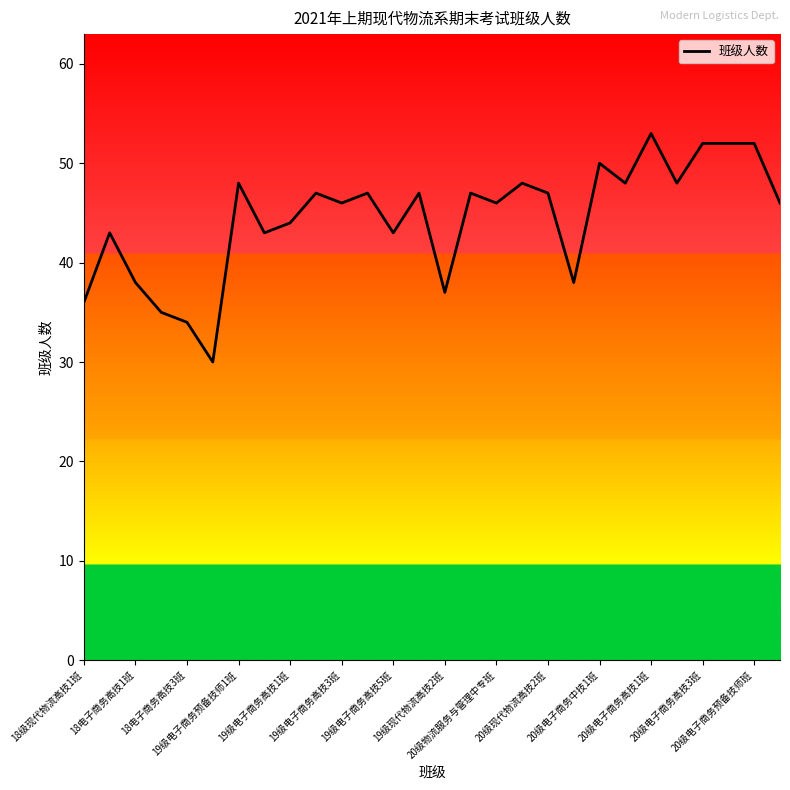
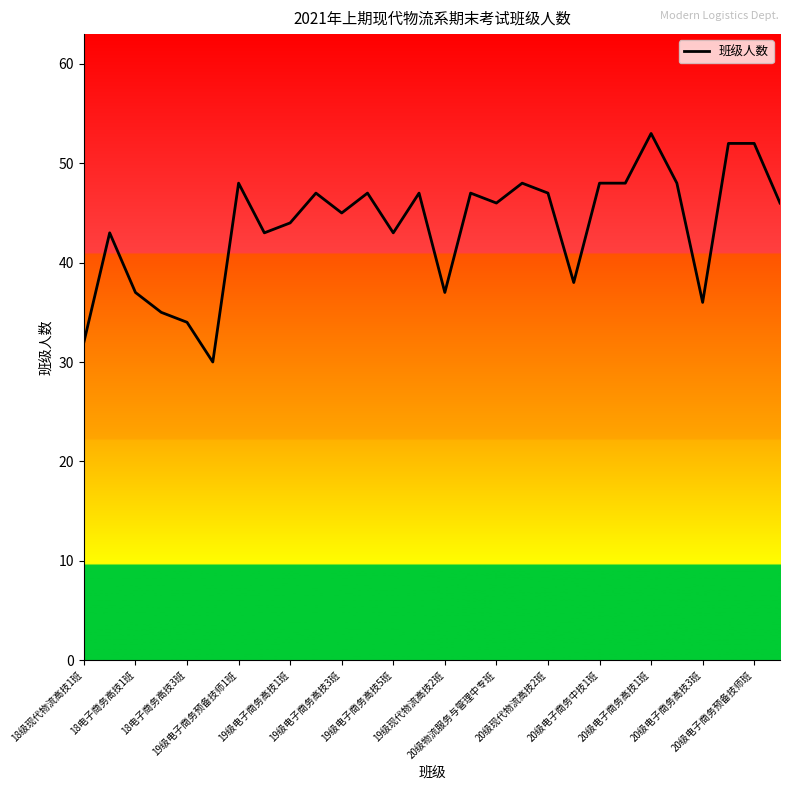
18级现代物流高技1班: 36 -> 32
18电子商务高技1班: 38 -> 37
19级电子商务高技3班: 46 -> 45
20级电子商务中技1班: 50 -> 48
20级电子商务高技3班: 52 -> 36
